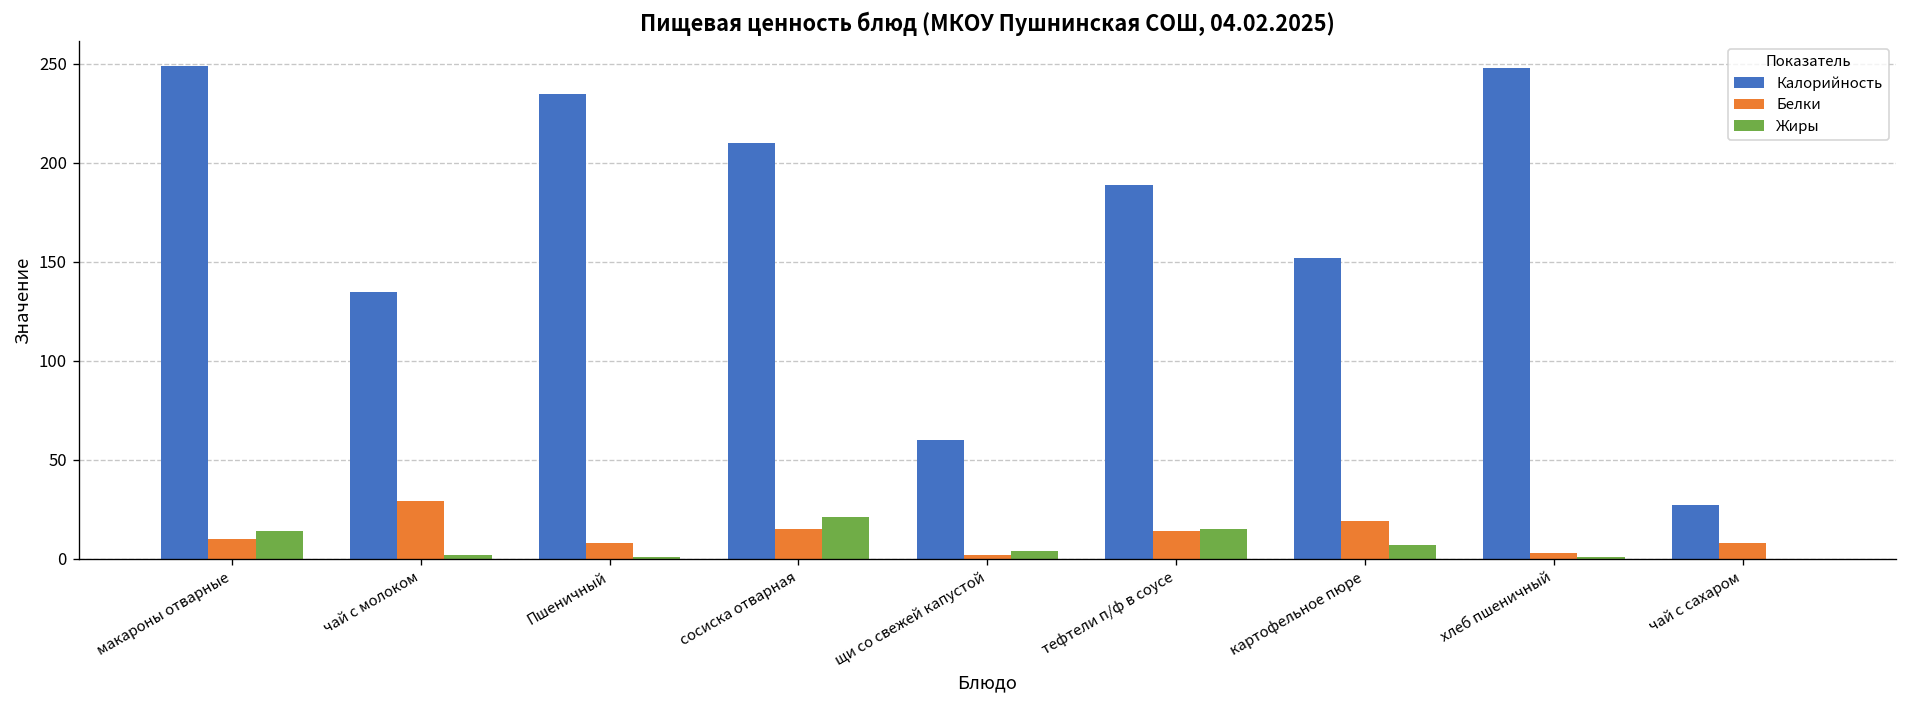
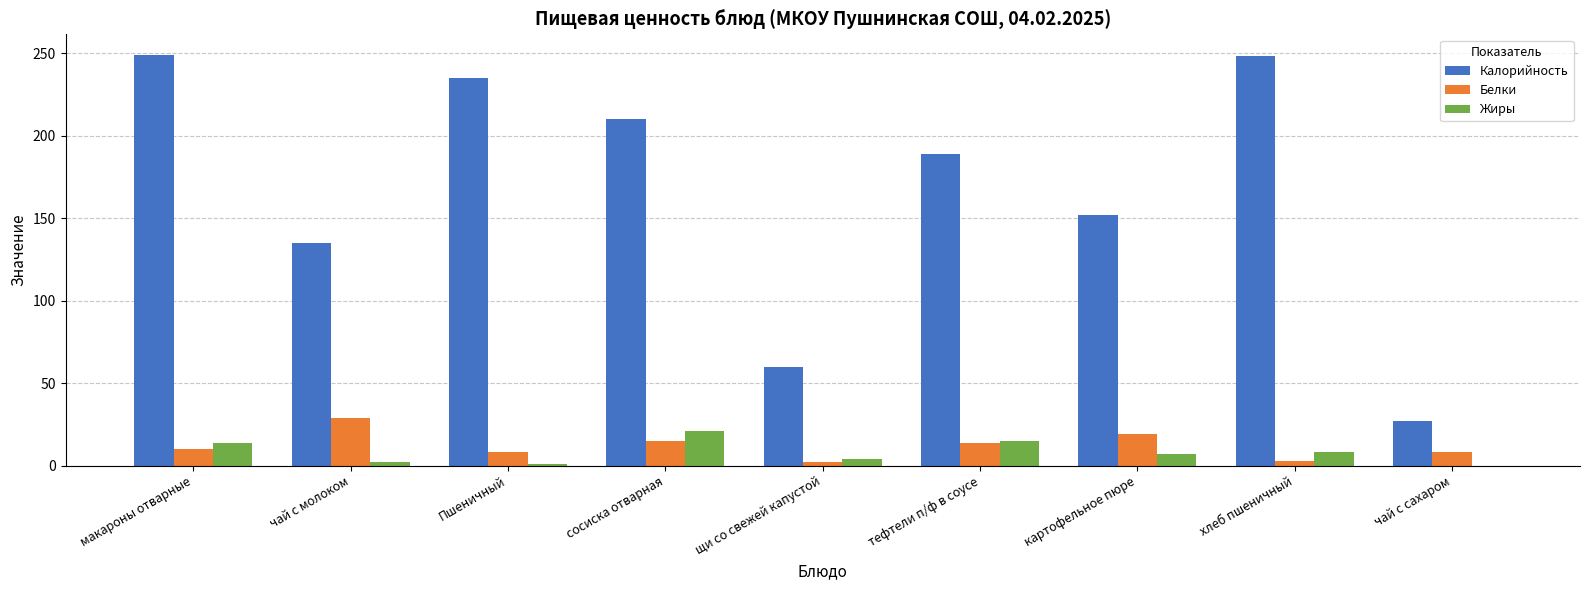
Жиры, хлеб пшеничный: 1 -> 8
